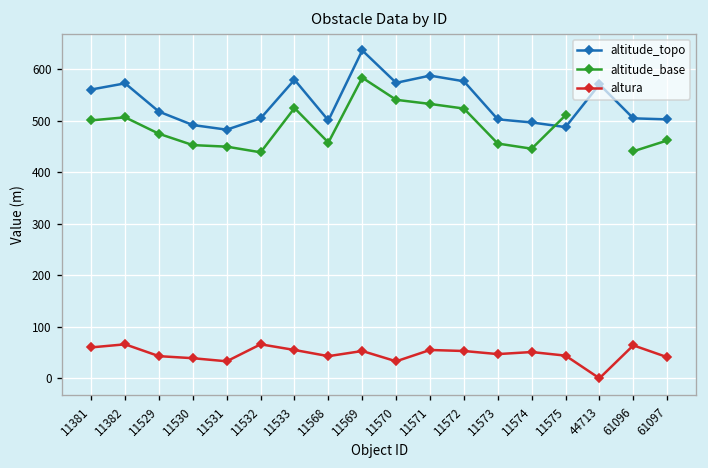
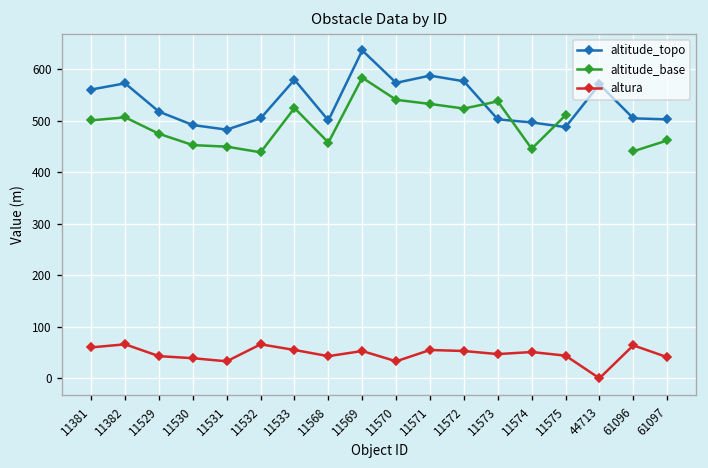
altitude_base, 11573: 460 -> 540
